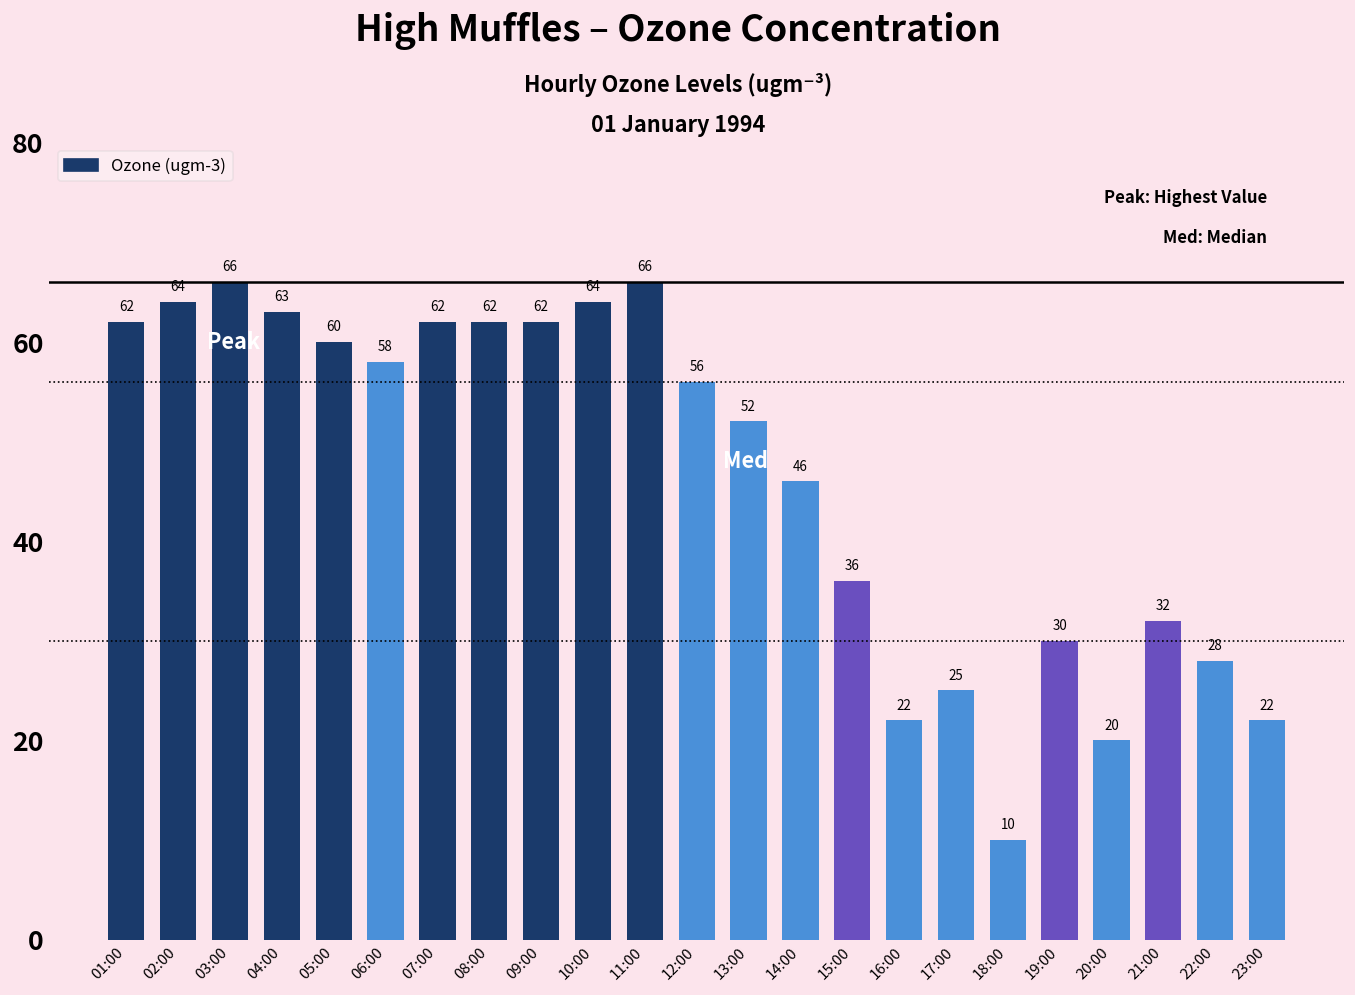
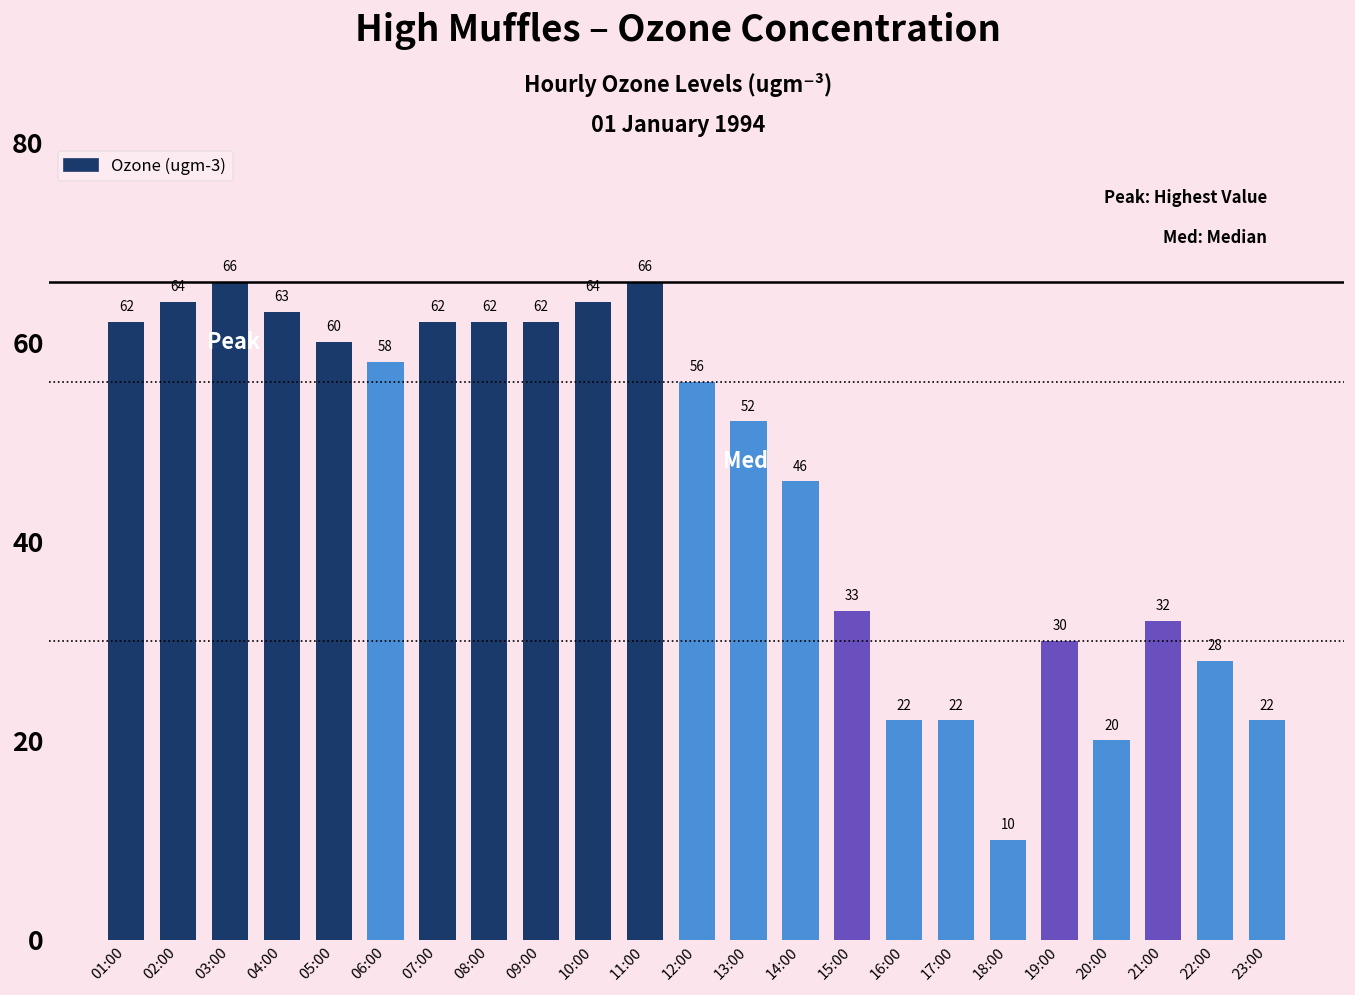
15:00: 36 -> 33
17:00: 25 -> 22
